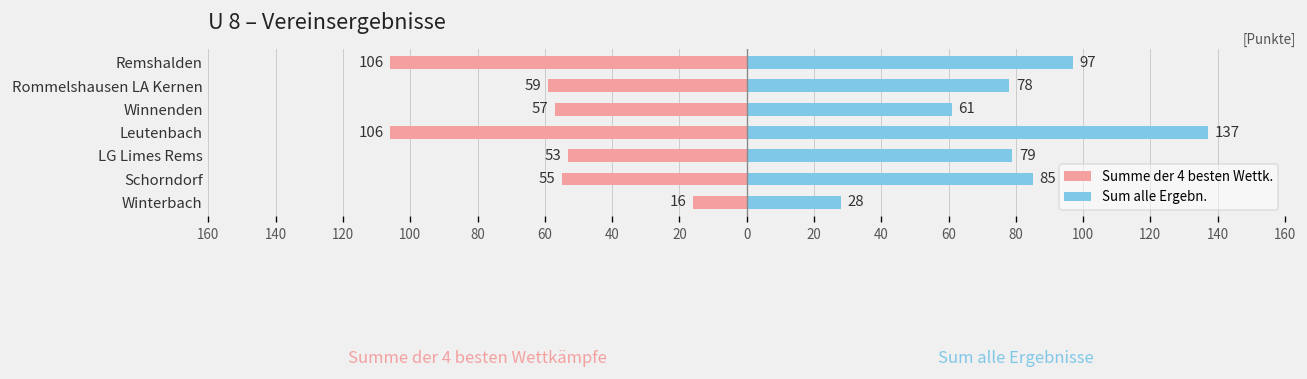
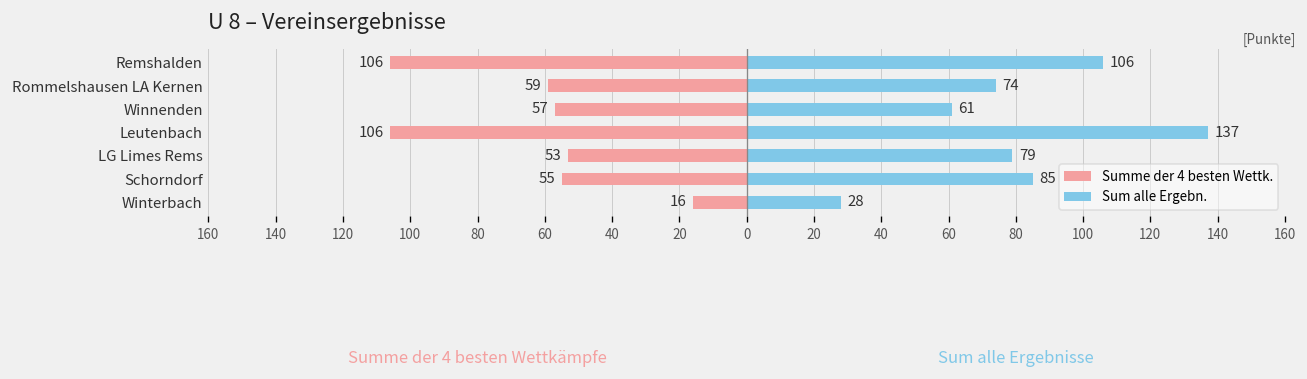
Sum alle Ergebn., Remshalden: 97 -> 106
Sum alle Ergebn., Rommelshausen LA Kernen: 78 -> 74
